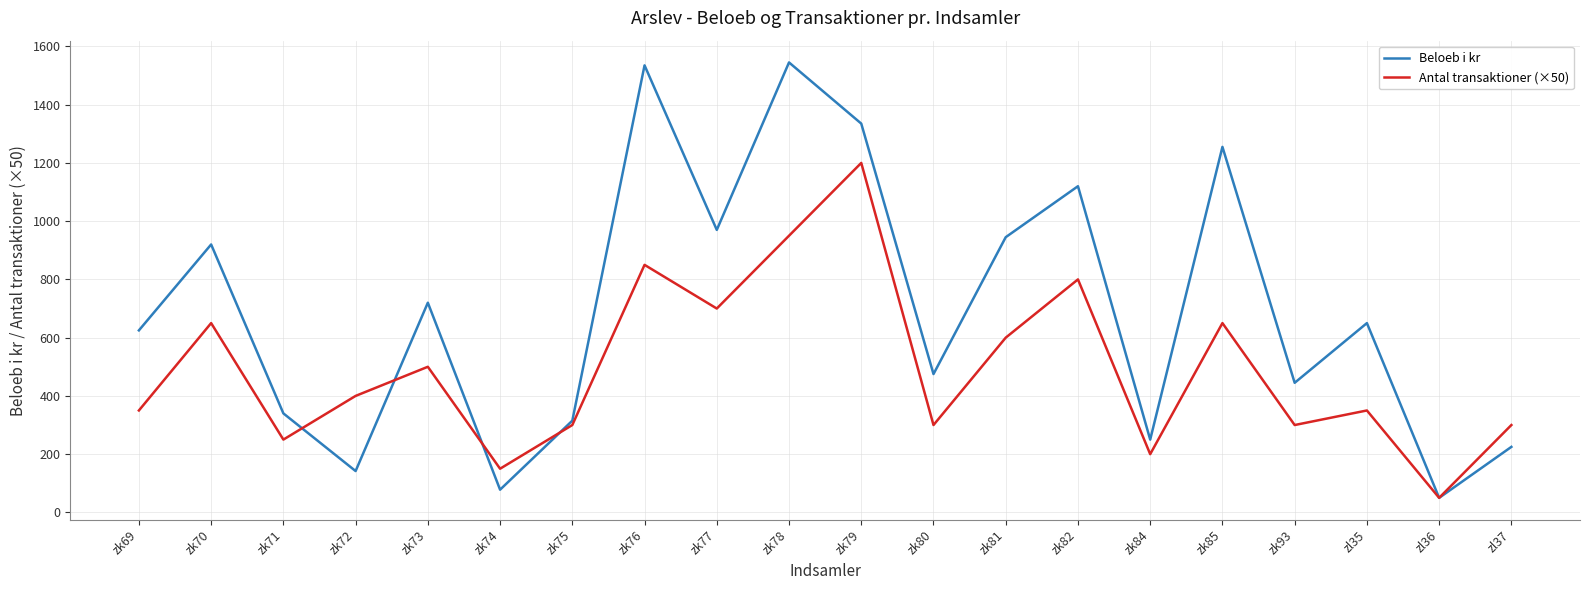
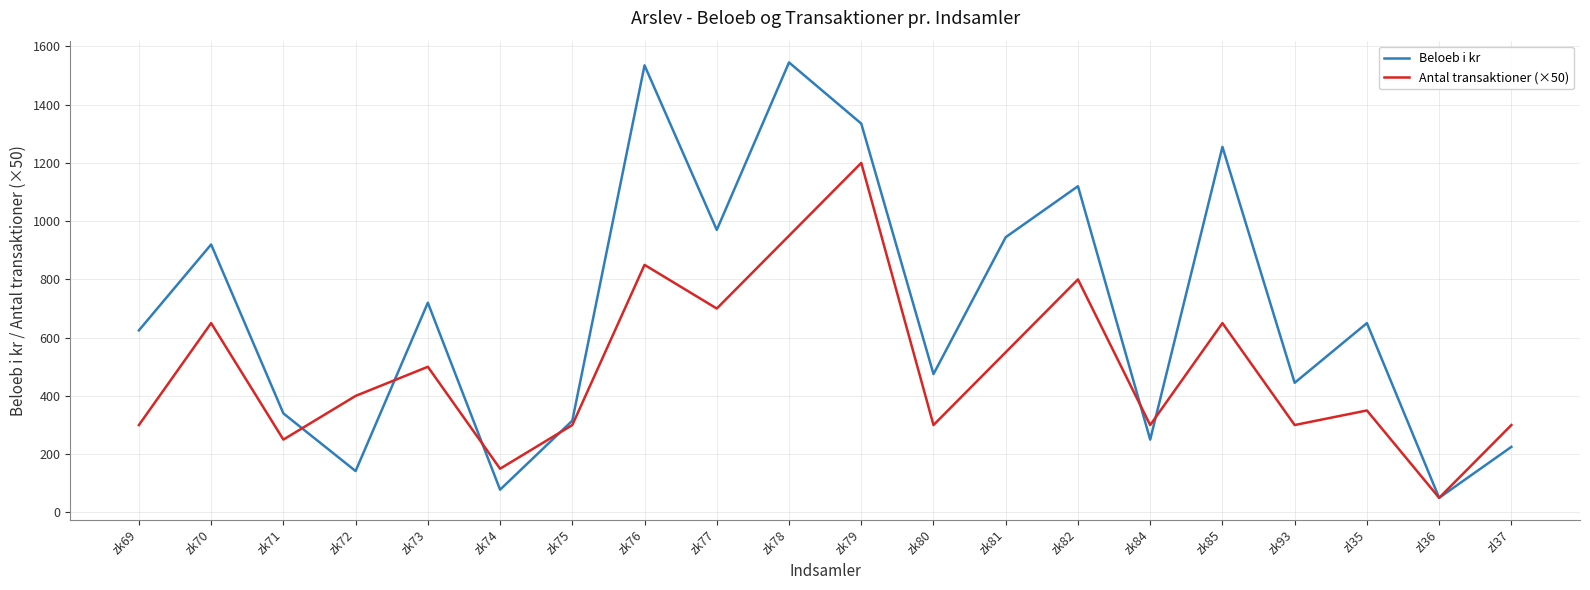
Antal transaktioner (×50), zk69: 350 -> 300
Antal transaktioner (×50), zk81: 600 -> 550
Antal transaktioner (×50), zk84: 200 -> 300
